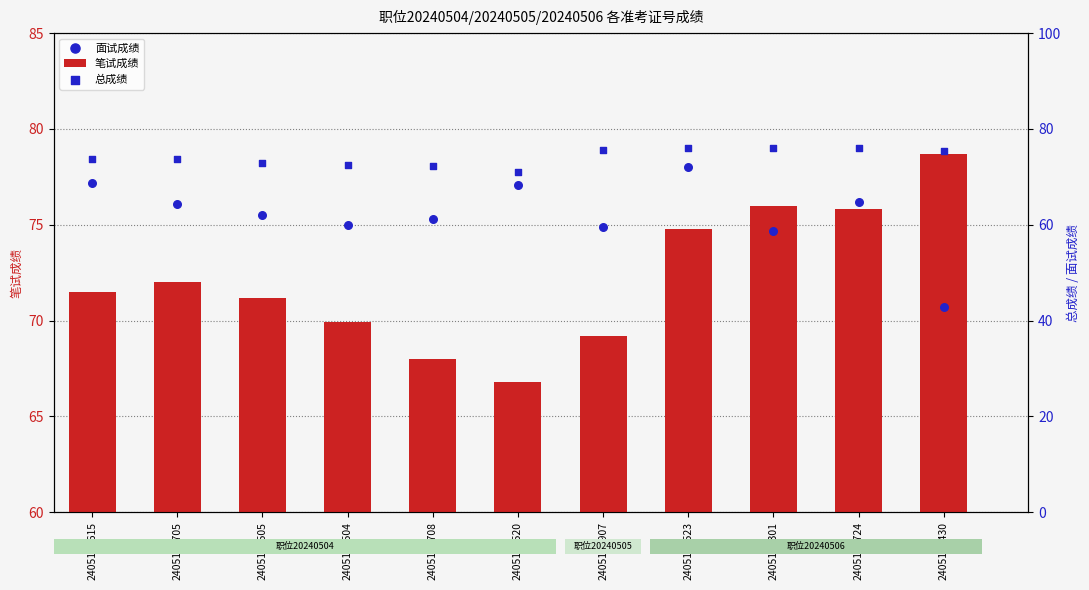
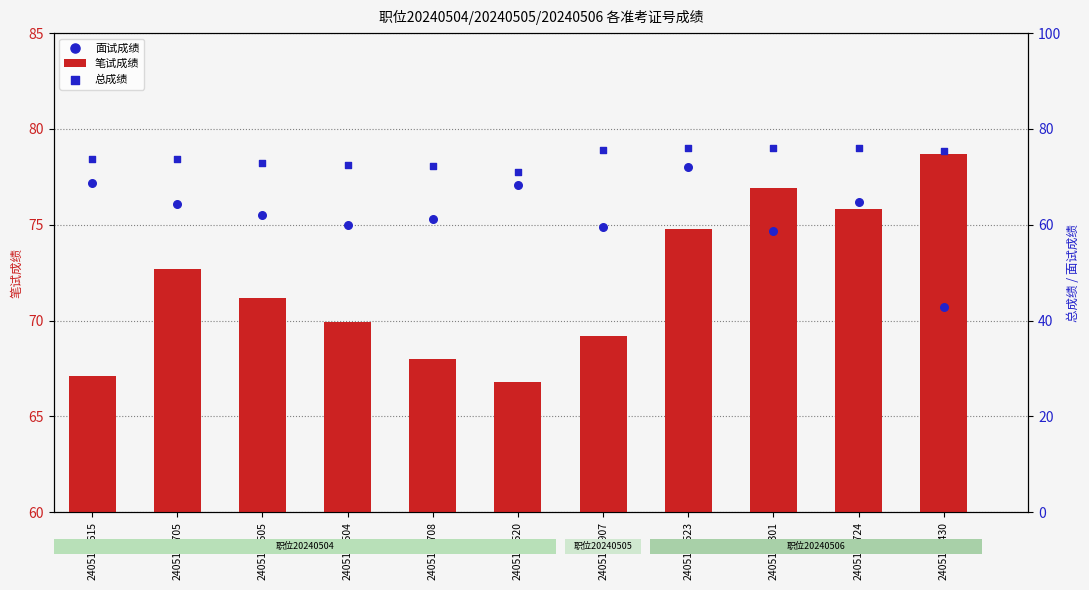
笔试成绩, 2405180615: 71.5 -> 67.1
笔试成绩, 2405180705: 72.0 -> 72.7
笔试成绩, 2405181301: 76.0 -> 76.9
